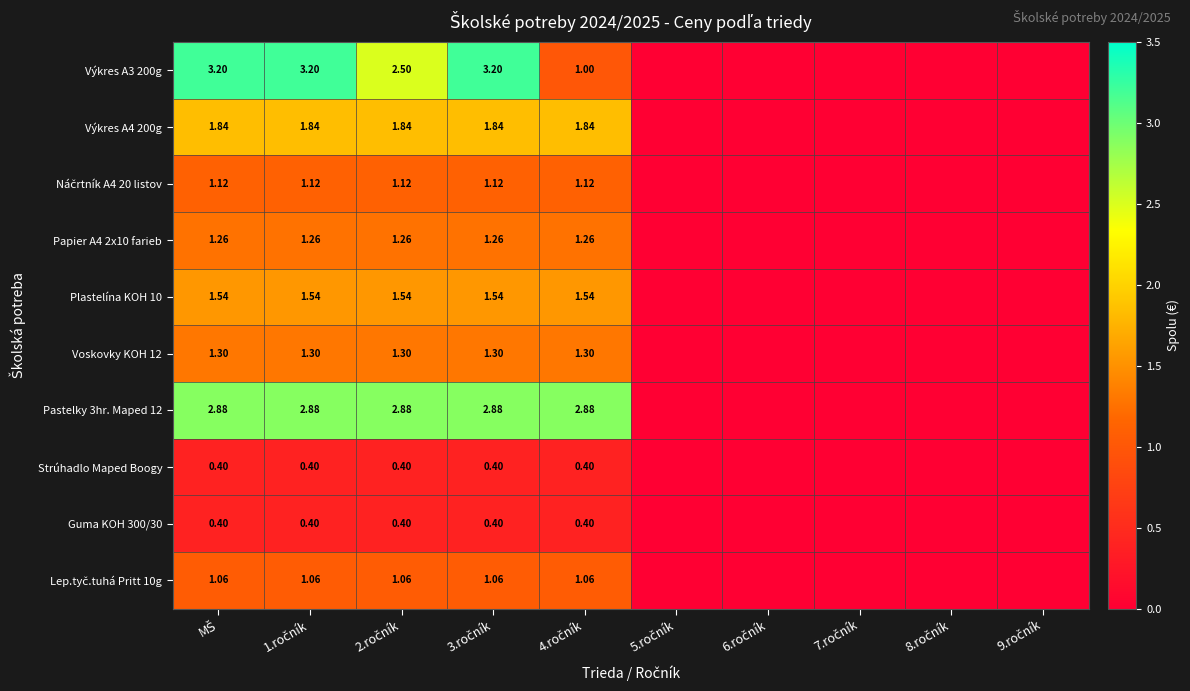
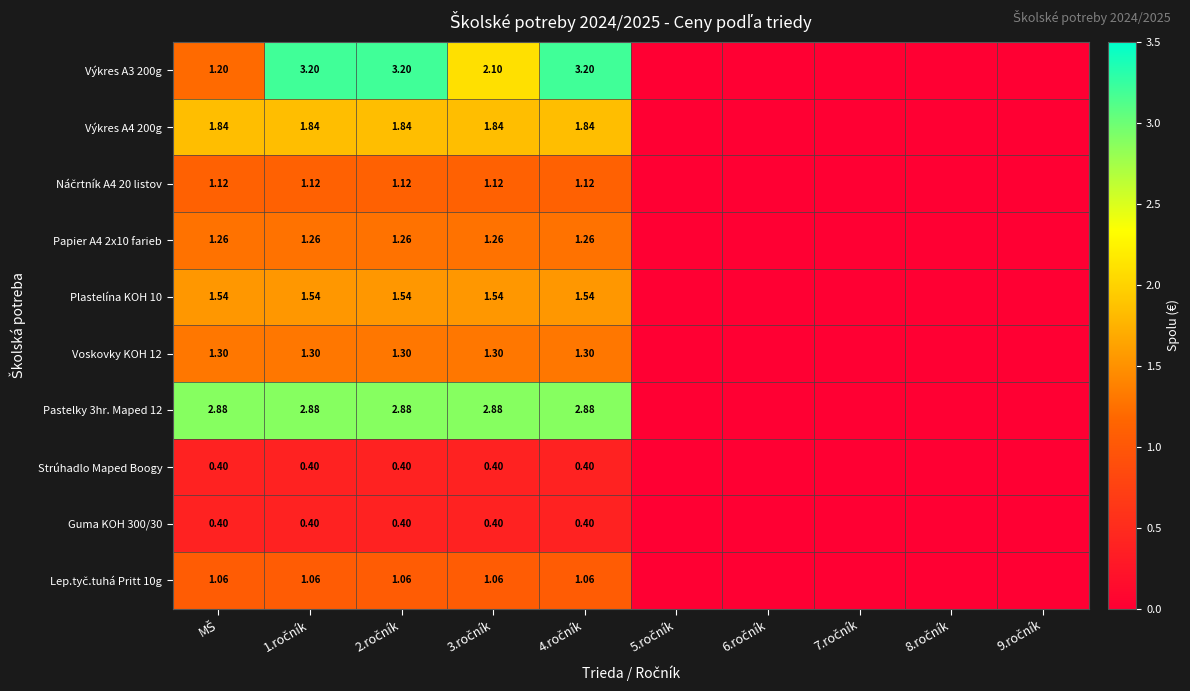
Výkres A3 200g, MŠ: 3.20 -> 1.20
Výkres A3 200g, 2.ročník: 2.50 -> 3.20
Výkres A3 200g, 3.ročník: 3.20 -> 2.10
Výkres A3 200g, 4.ročník: 1.00 -> 3.20
